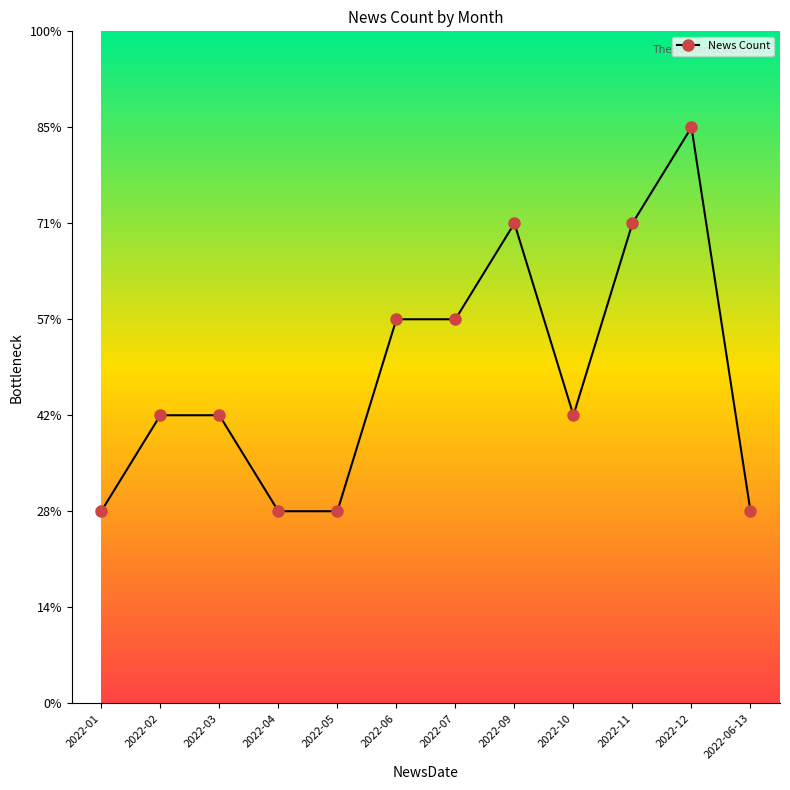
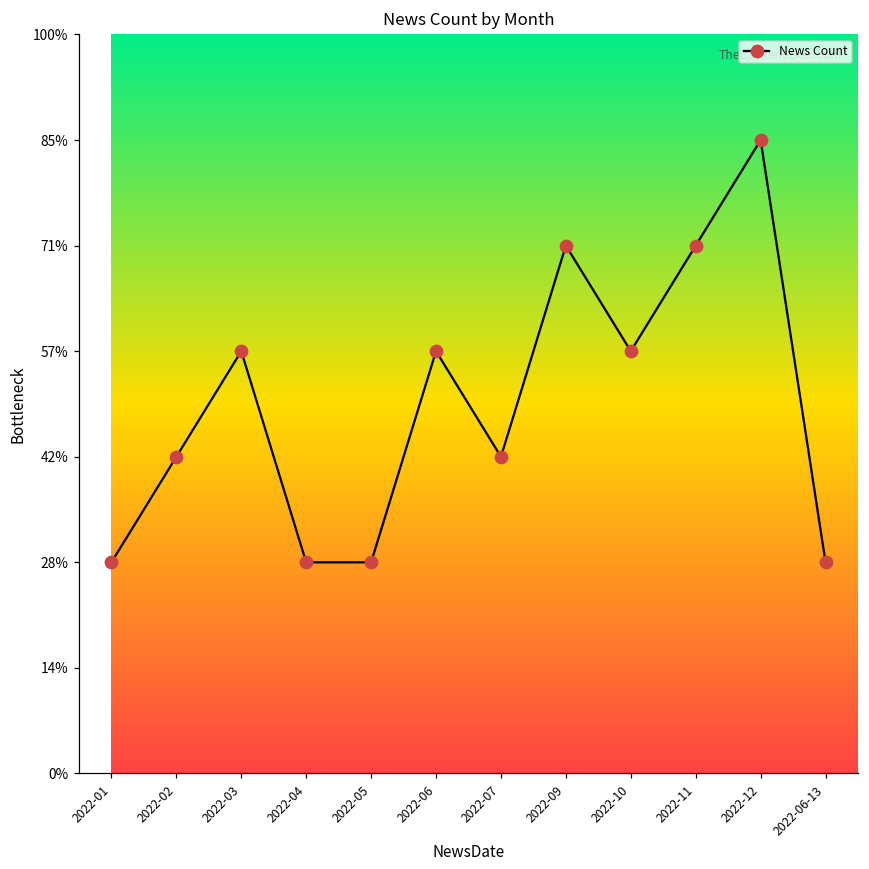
2022-03: 43% -> 57%
2022-07: 57% -> 43%
2022-10: 43% -> 57%
